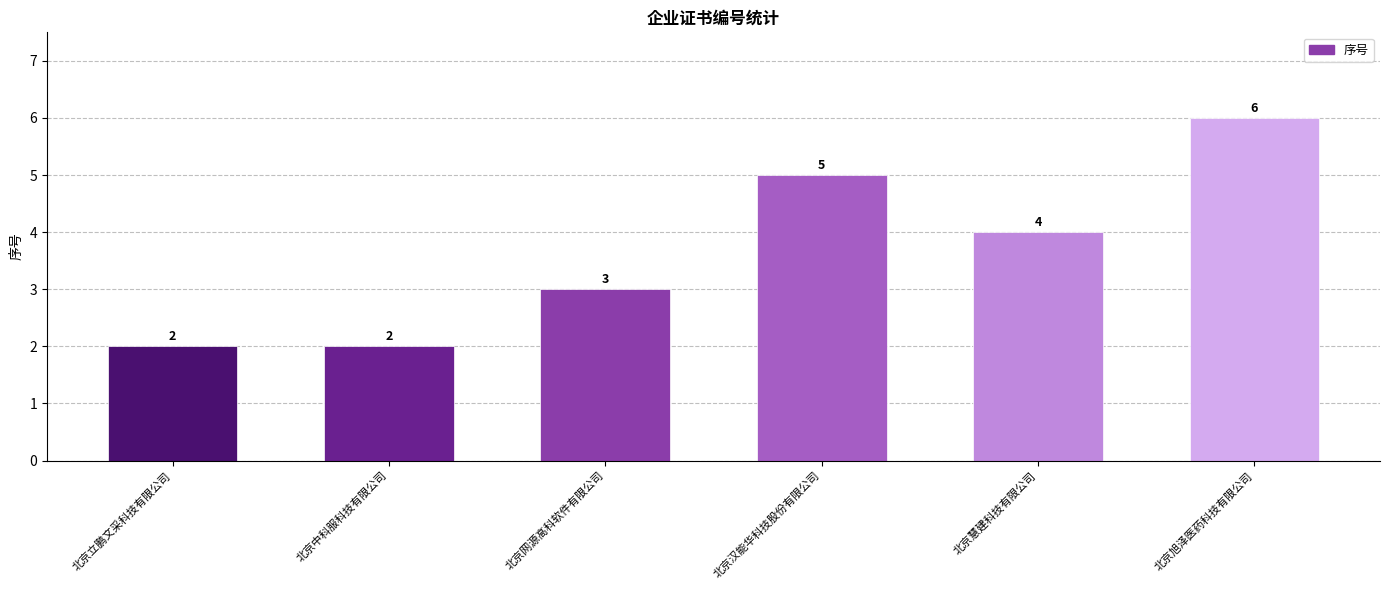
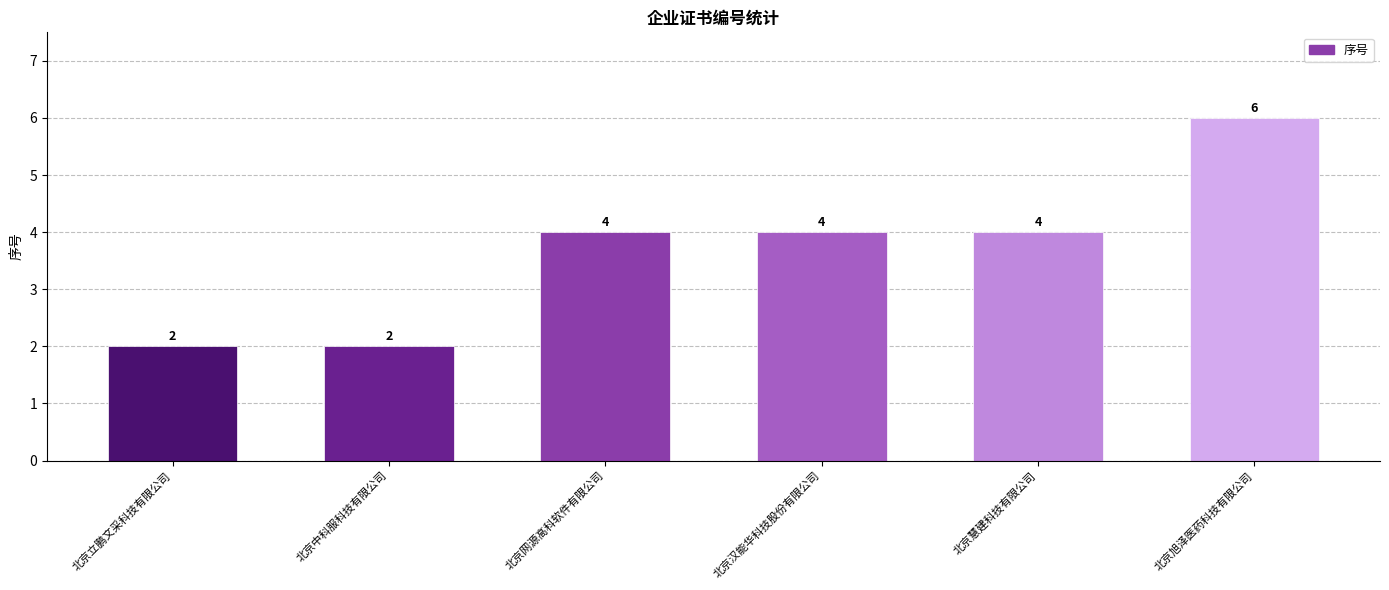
北京网源高科软件有限公司: 3 -> 4
北京汉能华科技股份有限公司: 5 -> 4
